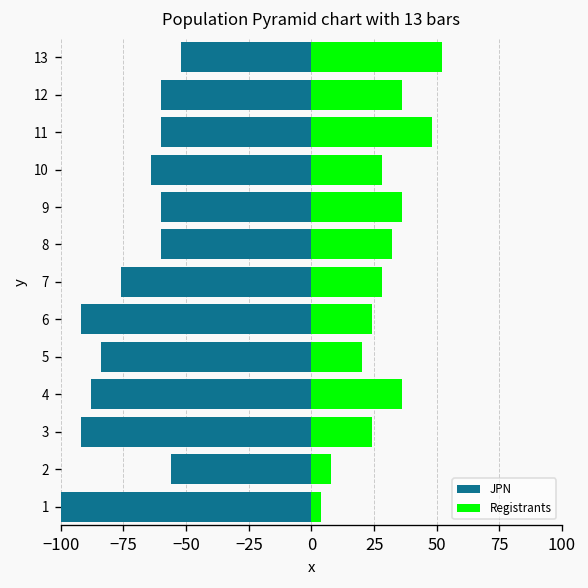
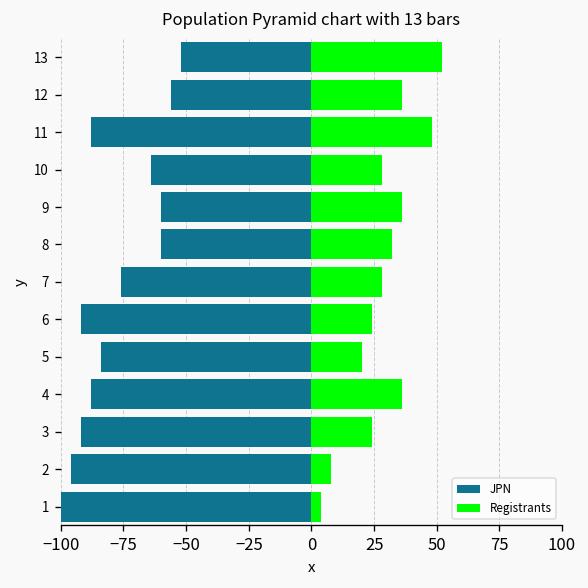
JPN, 12: -60 -> -56
JPN, 11: -60 -> -88
JPN, 2: -56 -> -96
